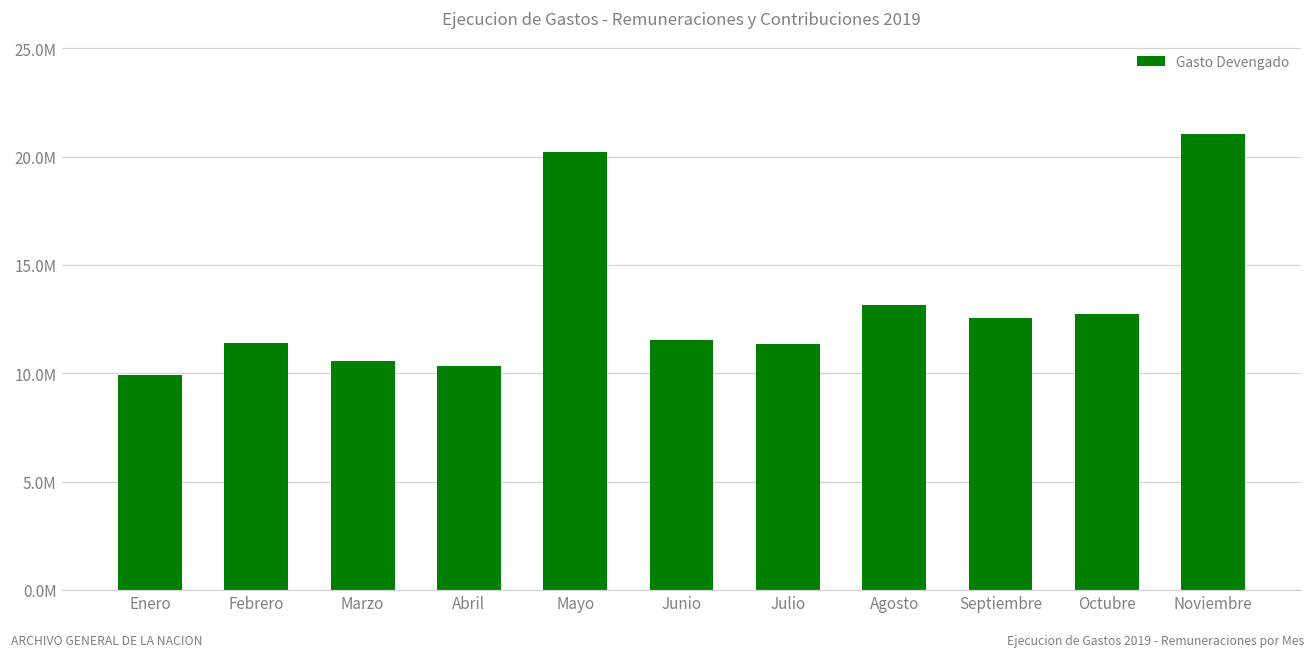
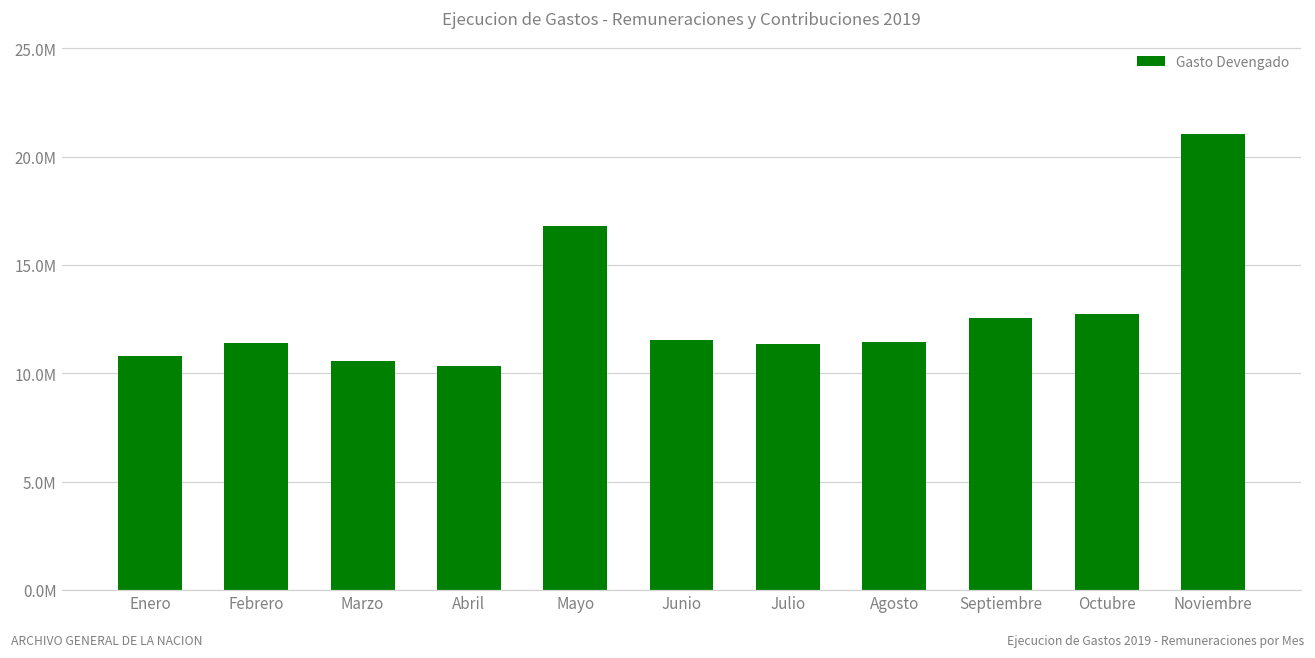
Enero: 9900000 -> 10800000
Mayo: 20200000 -> 16800000
Agosto: 13100000 -> 11400000
